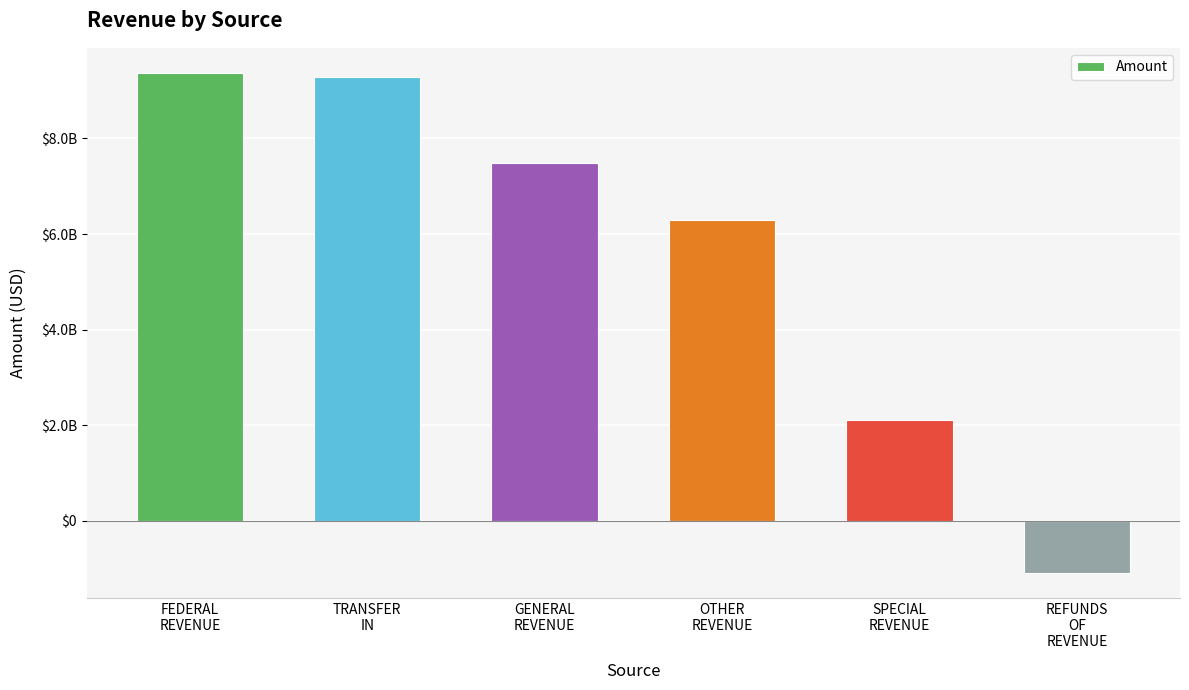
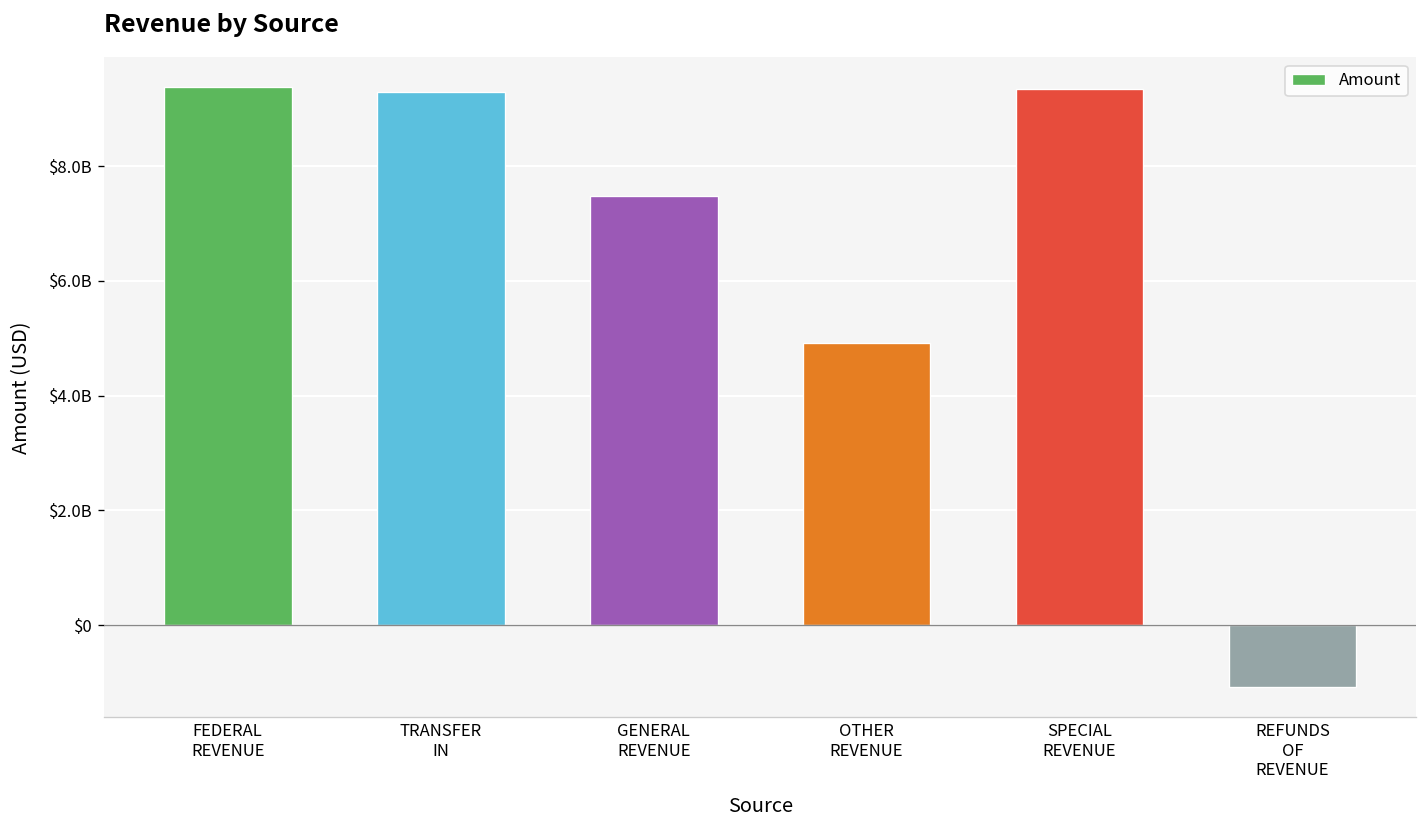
OTHER REVENUE: $6300000000 -> $4900000000
SPECIAL REVENUE: $2100000000 -> $9300000000
